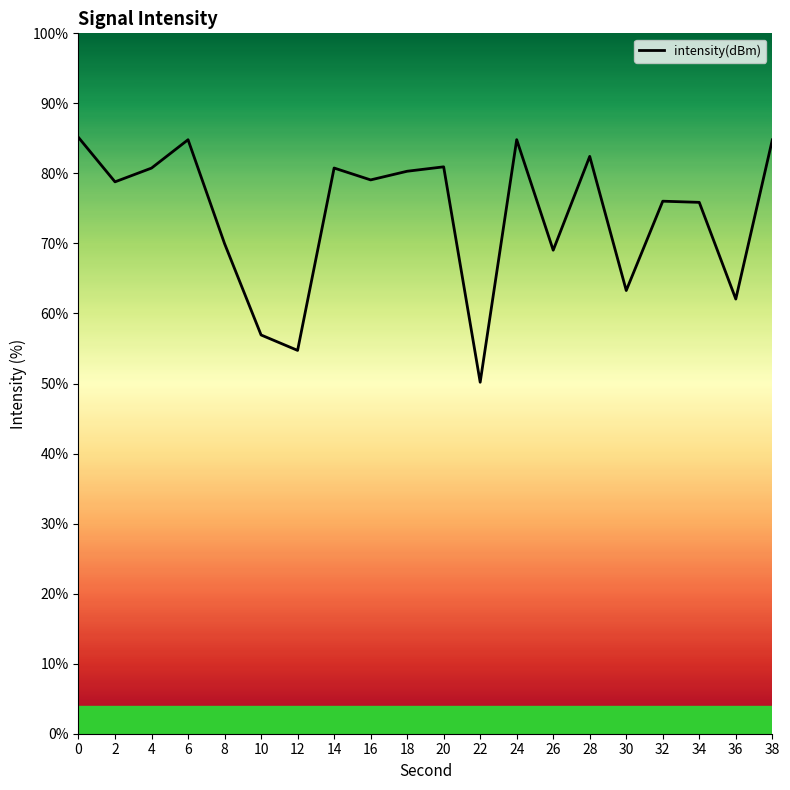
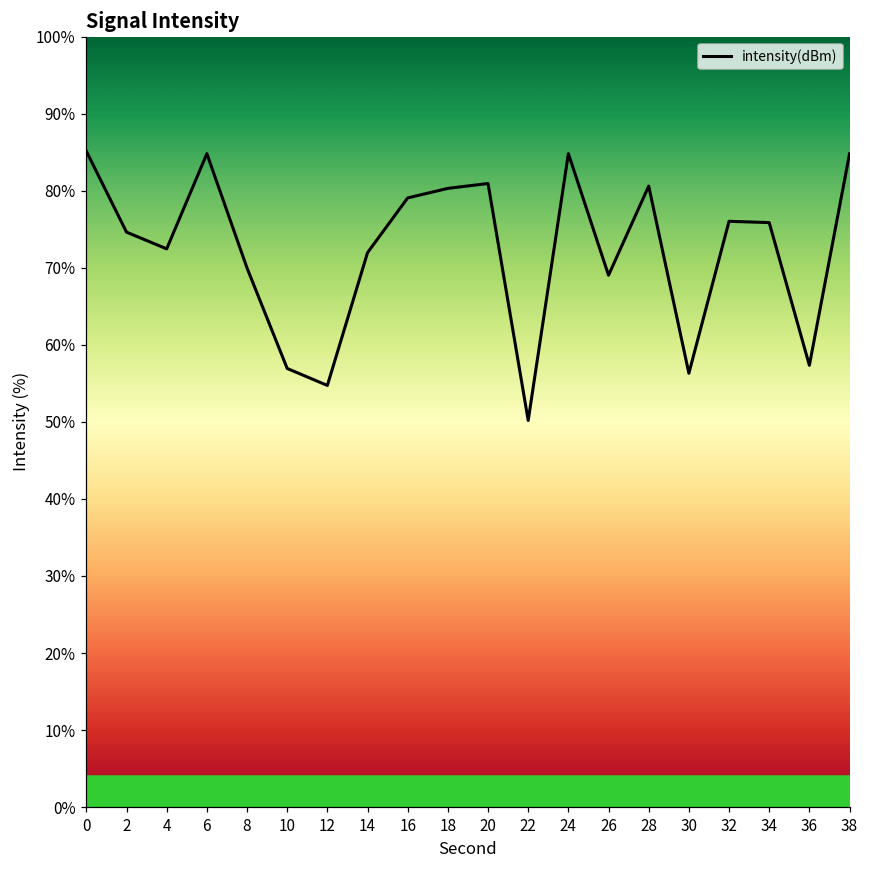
2: 79% -> 75%
4: 81% -> 72%
14: 81% -> 72%
28: 82% -> 81%
30: 63% -> 56%
36: 62% -> 57%
